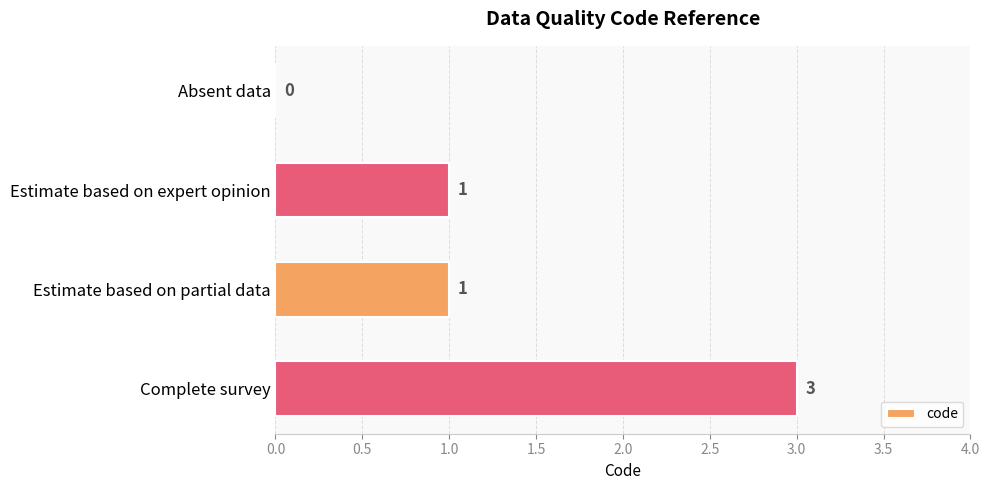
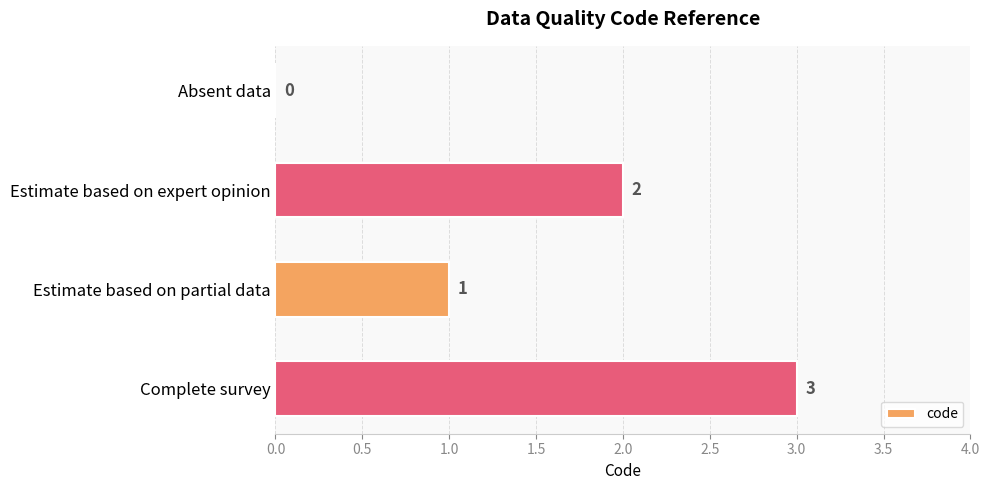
Estimate based on expert opinion: 1 -> 2
